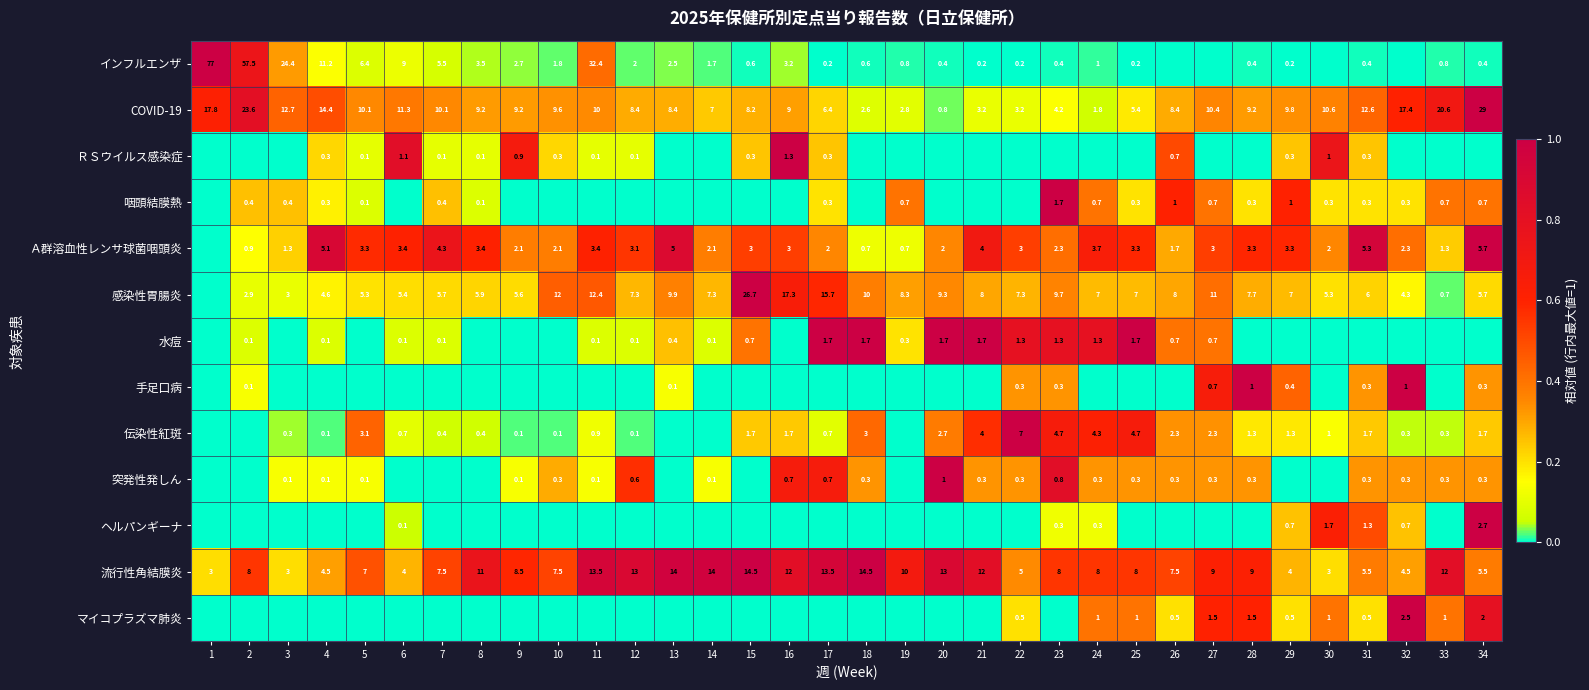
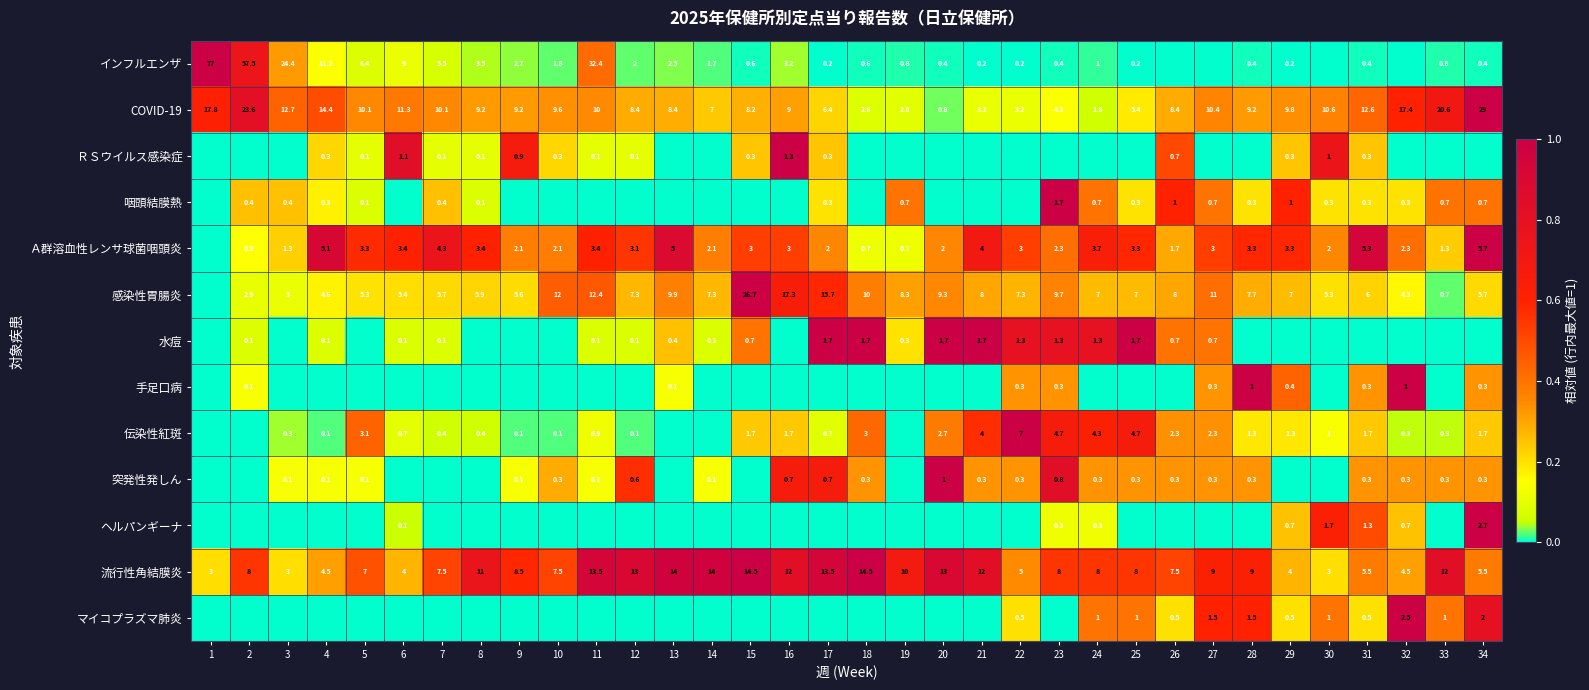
手足口病, 27: 0.7 -> 0.3
